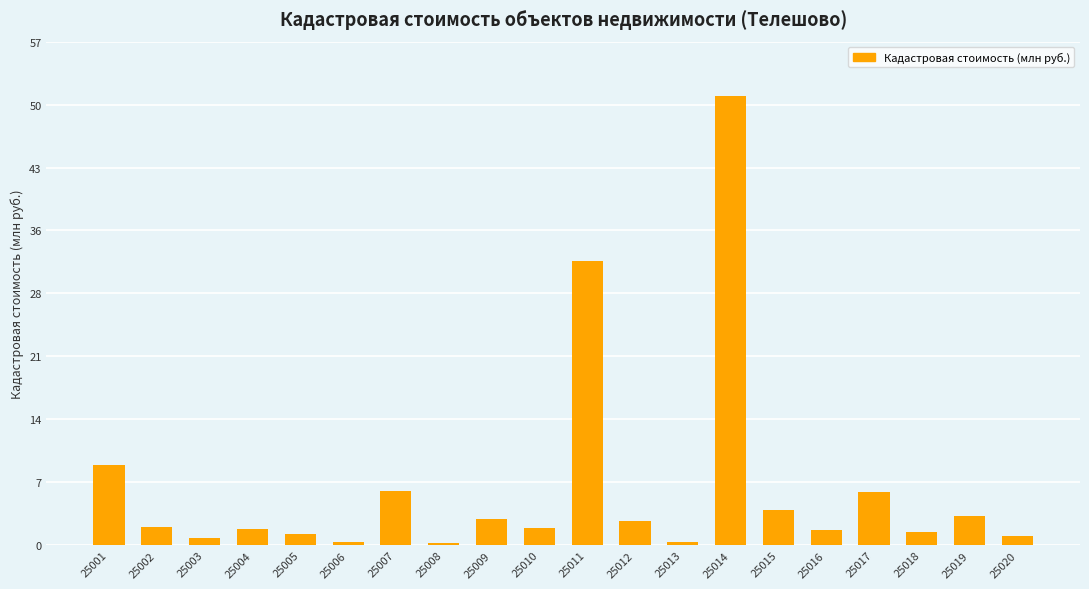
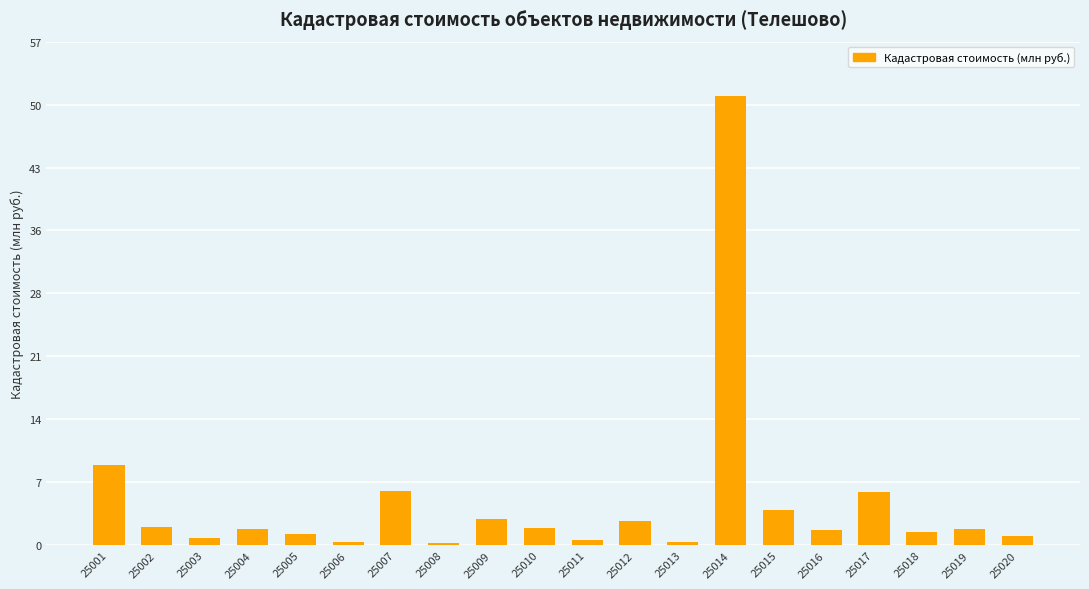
25011: 32 -> 1
25019: 3 -> 2
